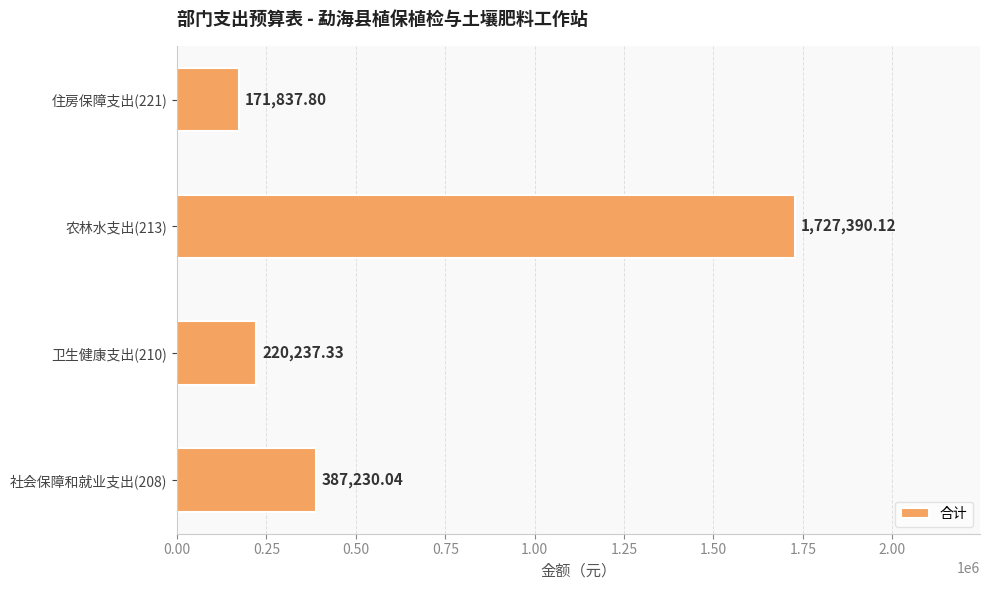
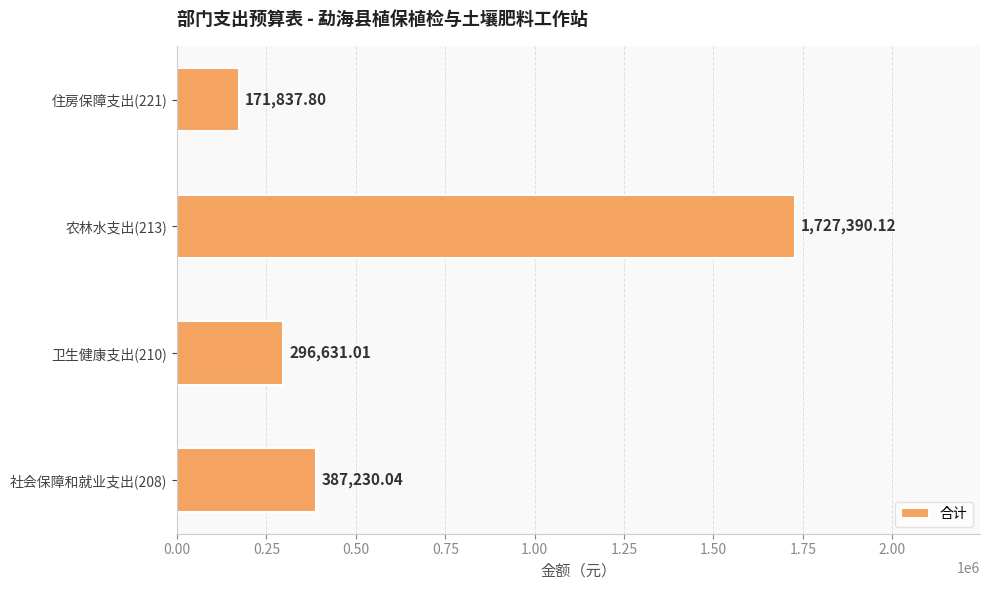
卫生健康支出(210): 220,237.33 -> 296,631.01
